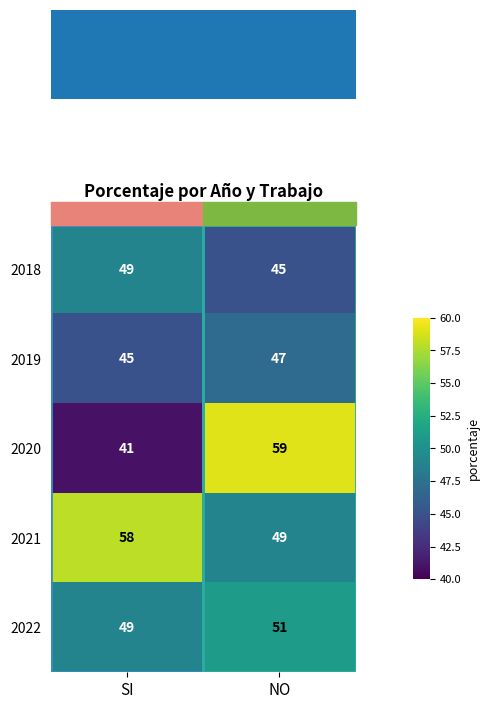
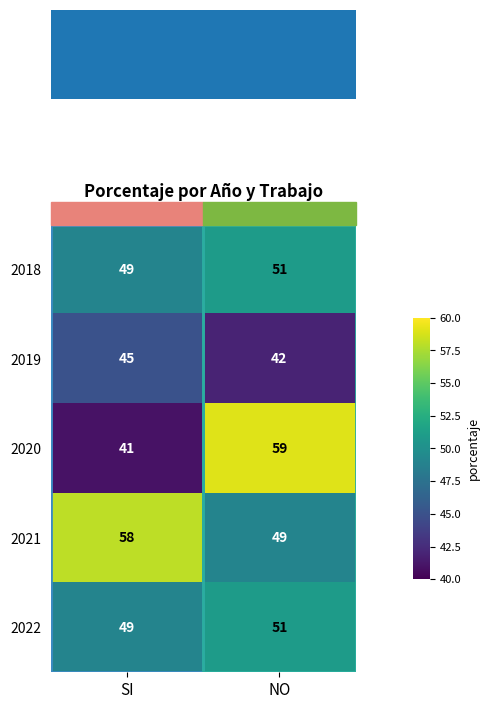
2018, NO: 45 -> 51
2019, NO: 47 -> 42
